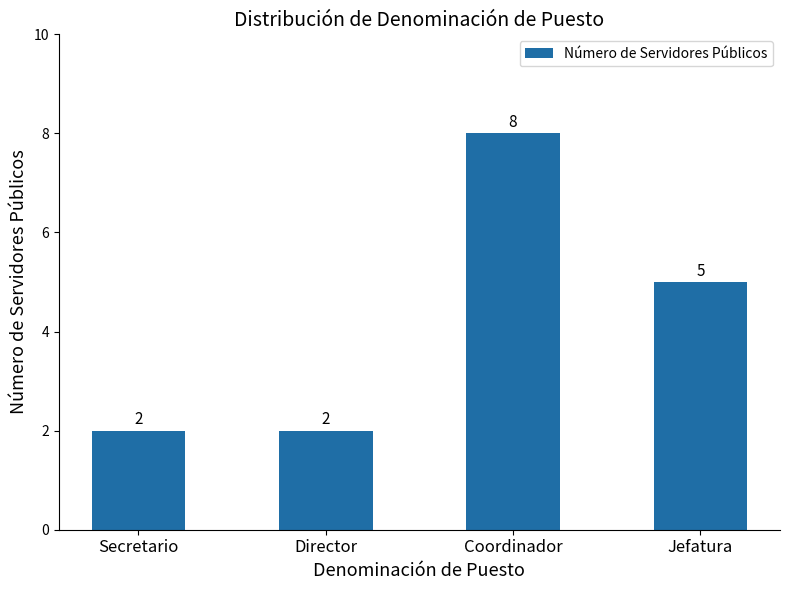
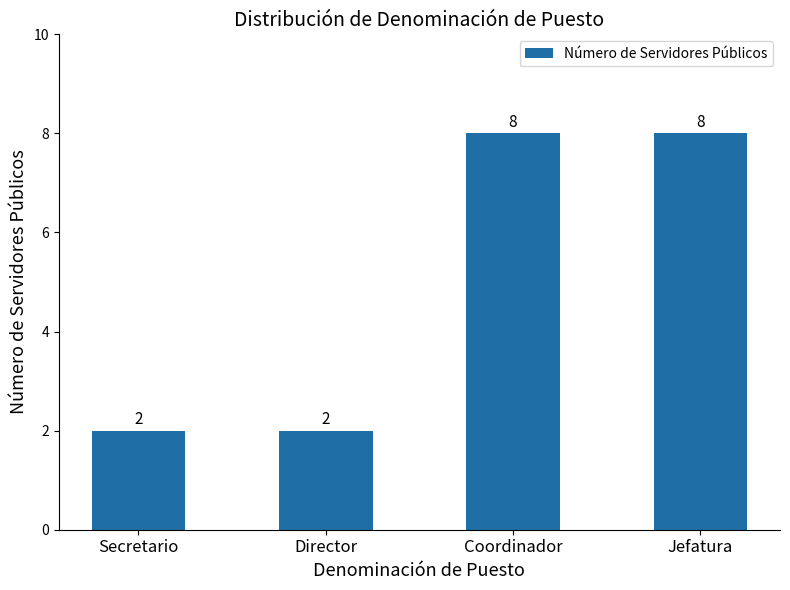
Jefatura: 5 -> 8
